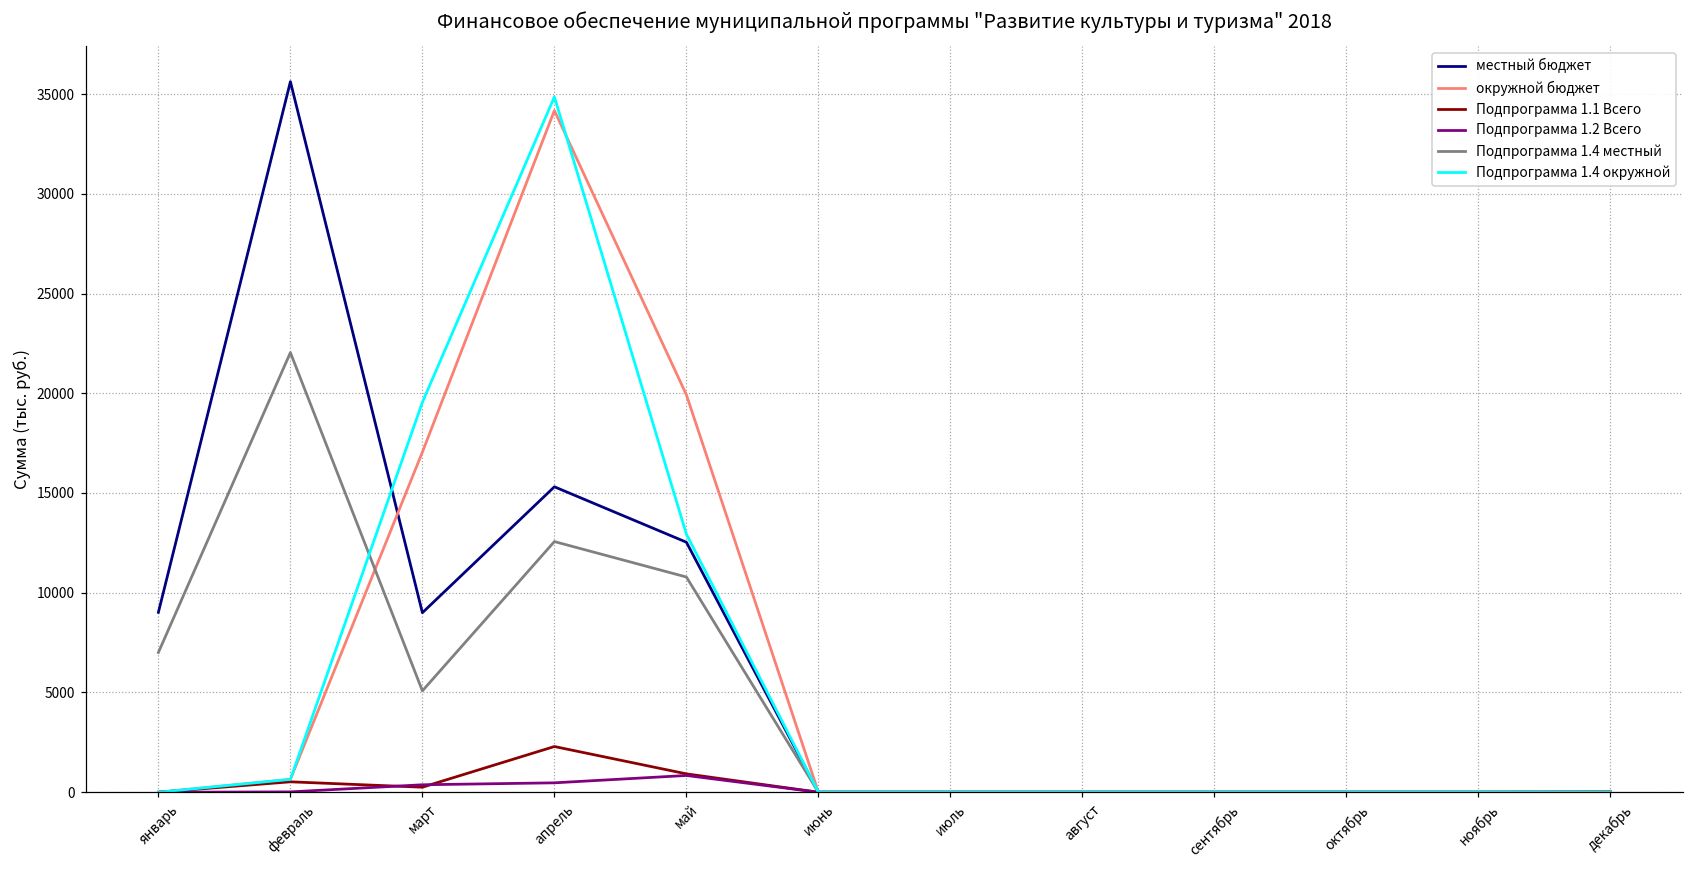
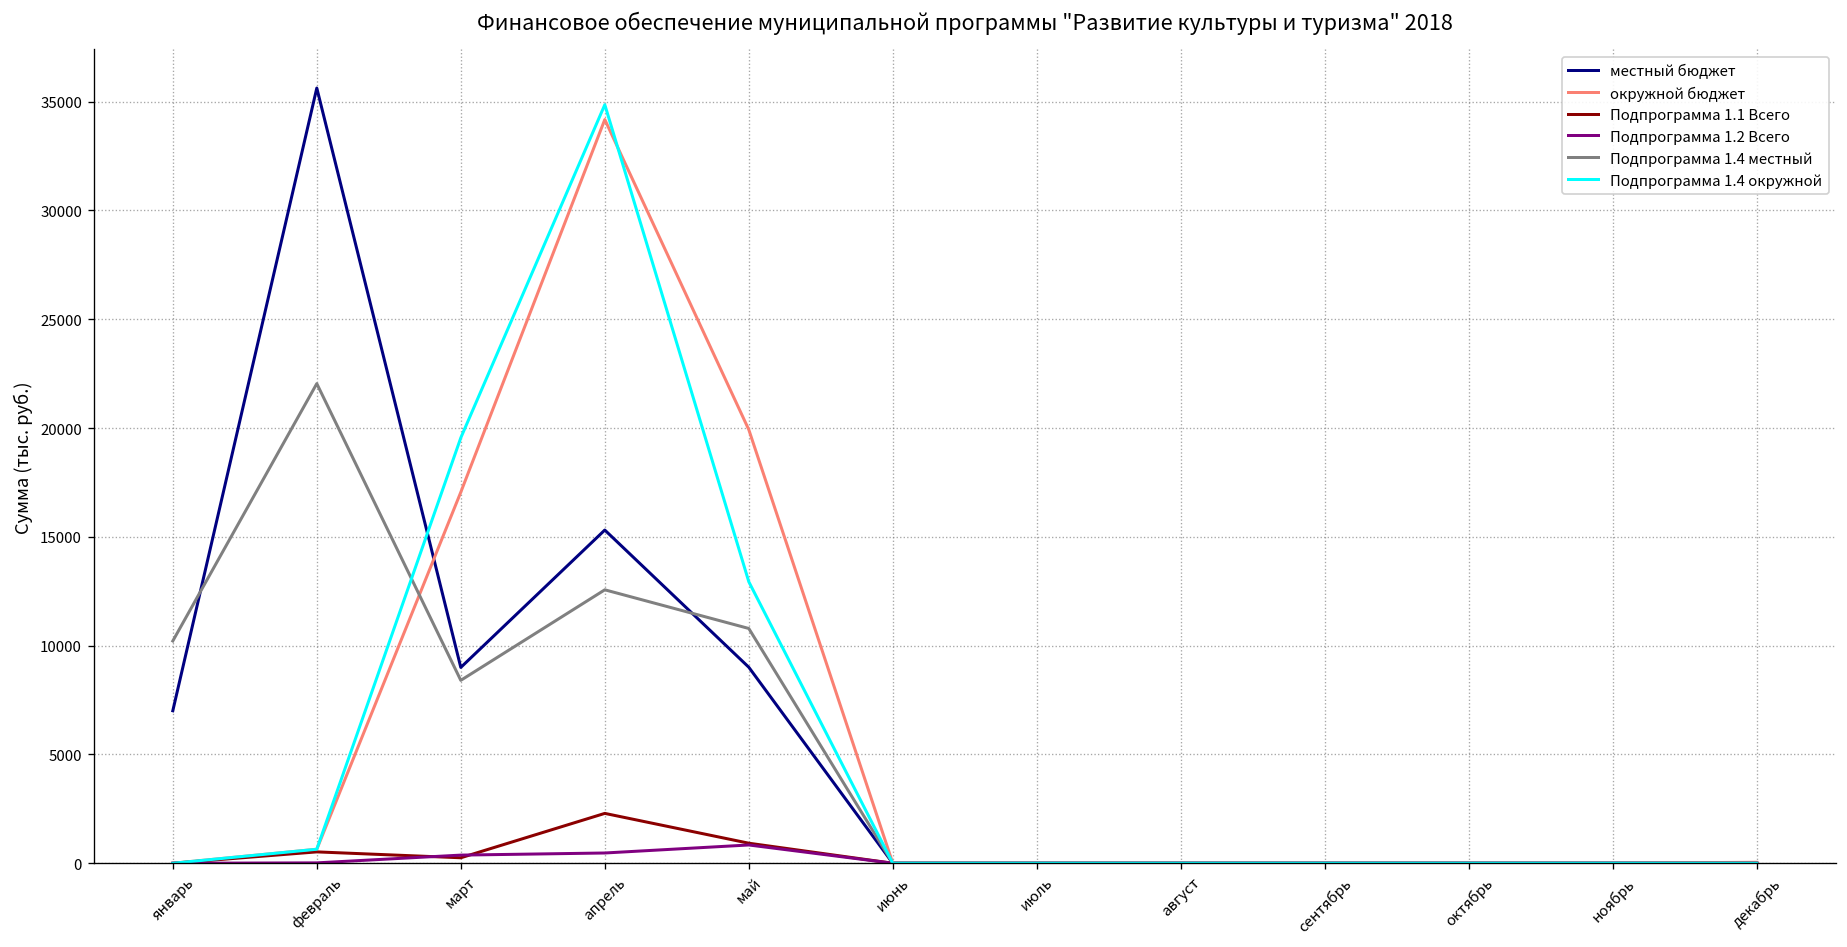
местный бюджет, январь: 9000 -> 7000
Подпрограмма 1.4 местный, январь: 7000 -> 10200
Подпрограмма 1.4 местный, март: 5100 -> 8400
местный бюджет, май: 12500 -> 9000
